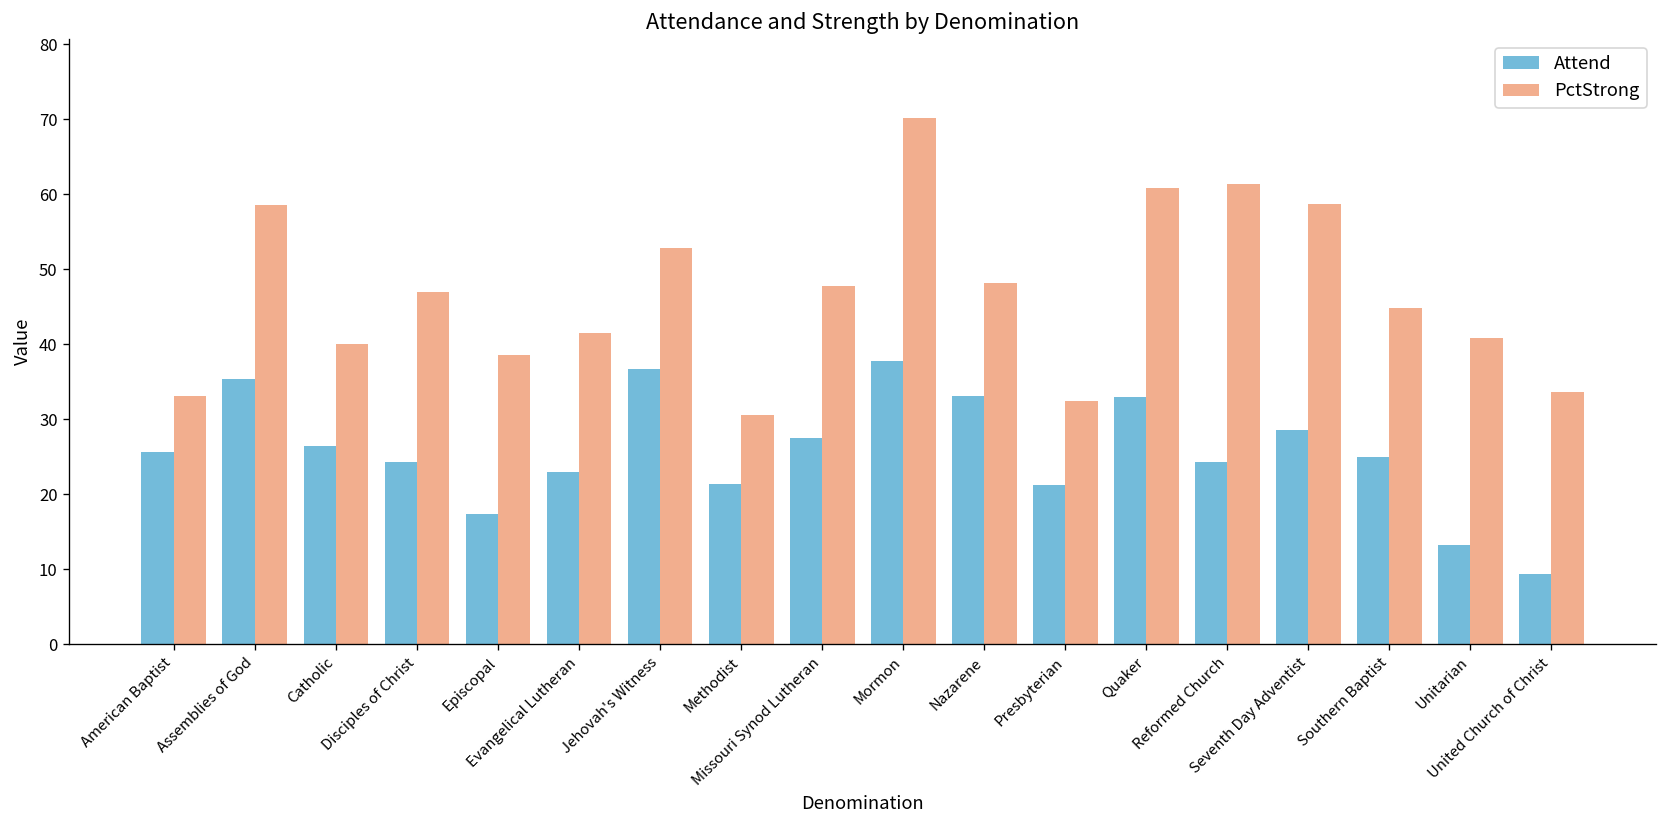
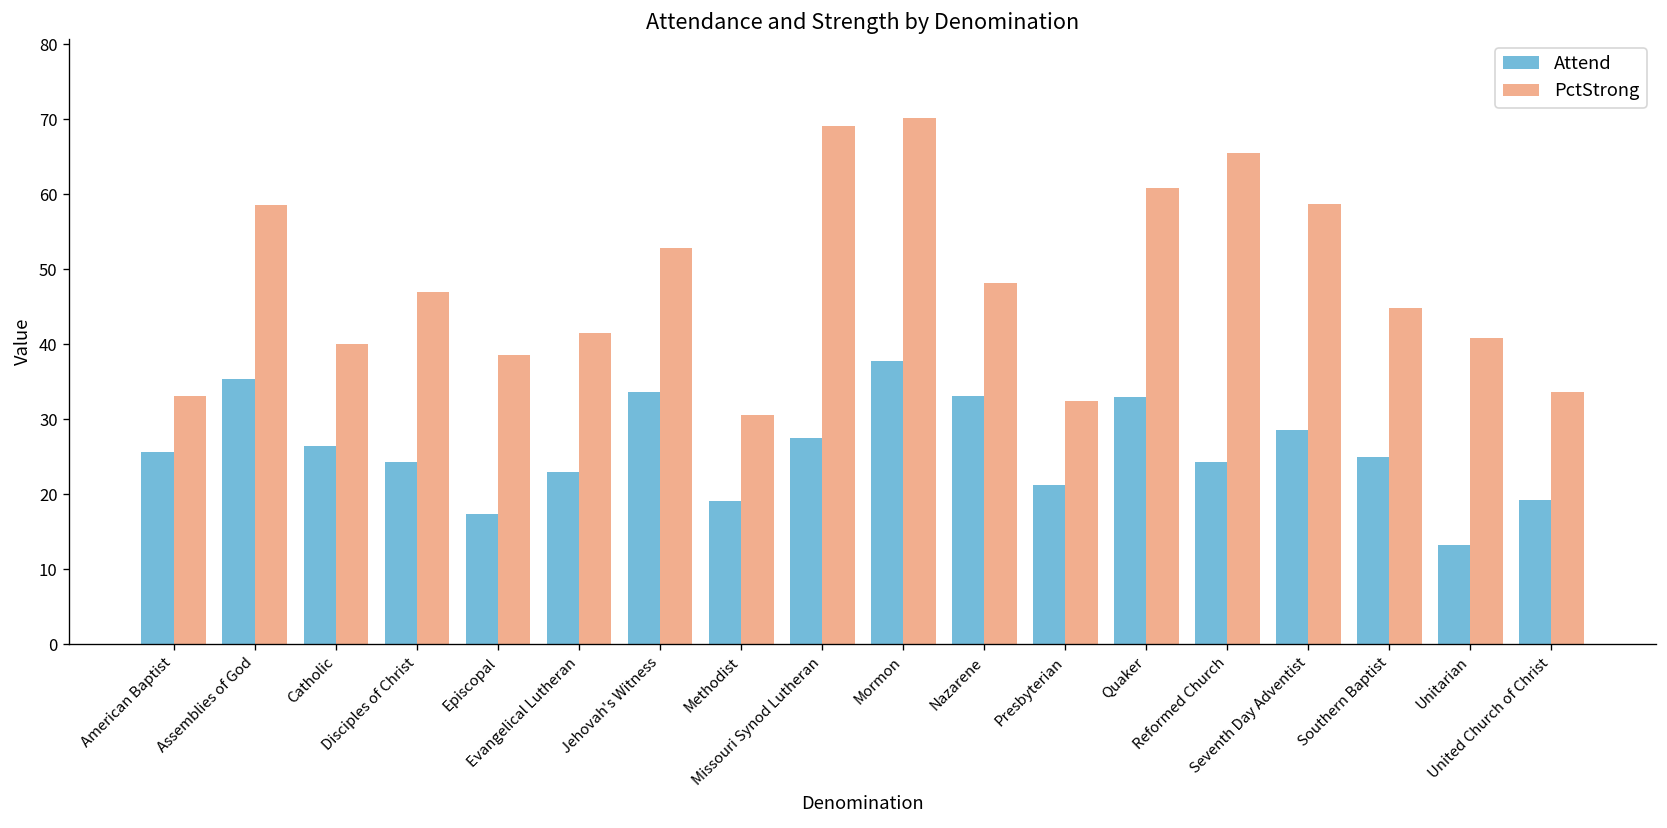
Attend, Jehovah's Witness: 37 -> 34
Attend, Methodist: 21 -> 19
PctStrong, Missouri Synod Lutheran: 48 -> 69
PctStrong, Reformed Church: 61 -> 66
Attend, United Church of Christ: 9 -> 19
